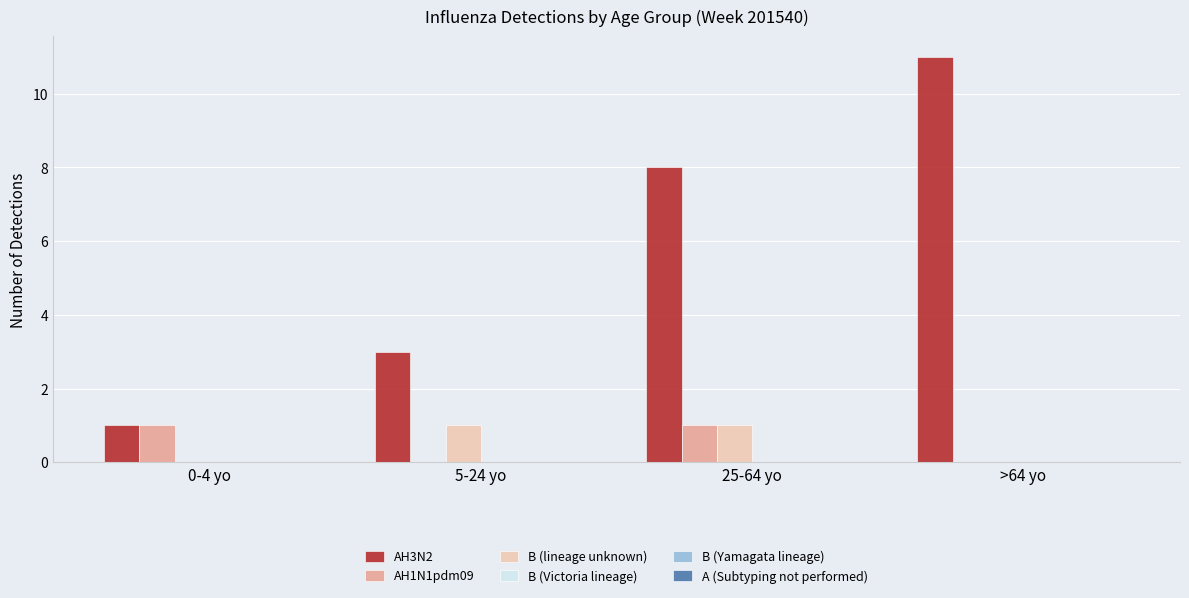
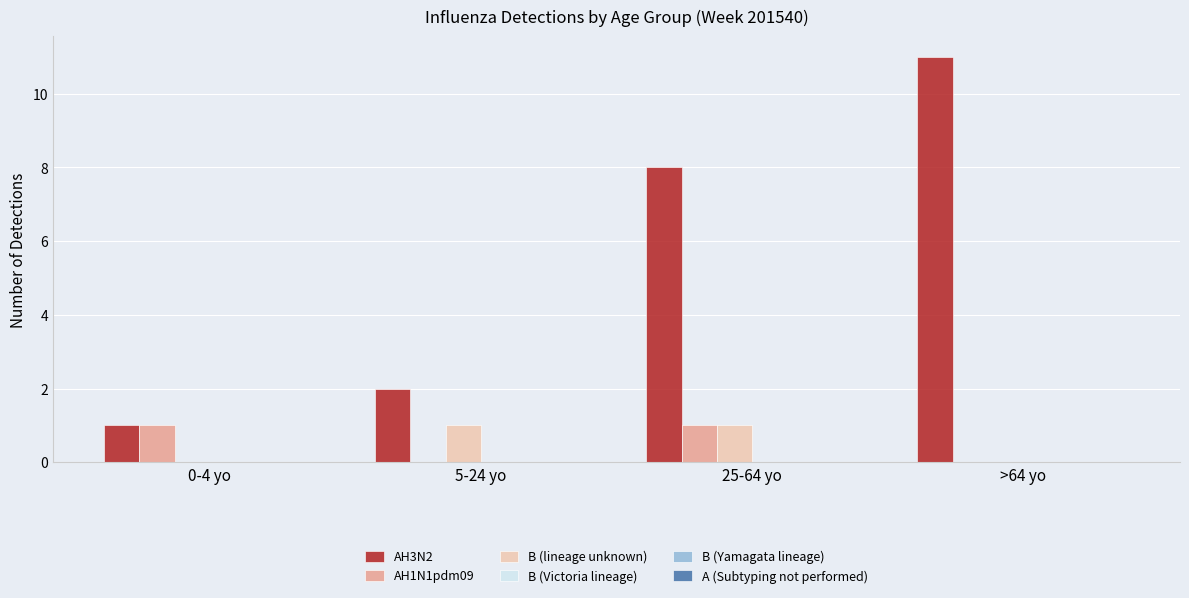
AH3N2, 5-24 yo: 3 -> 2
